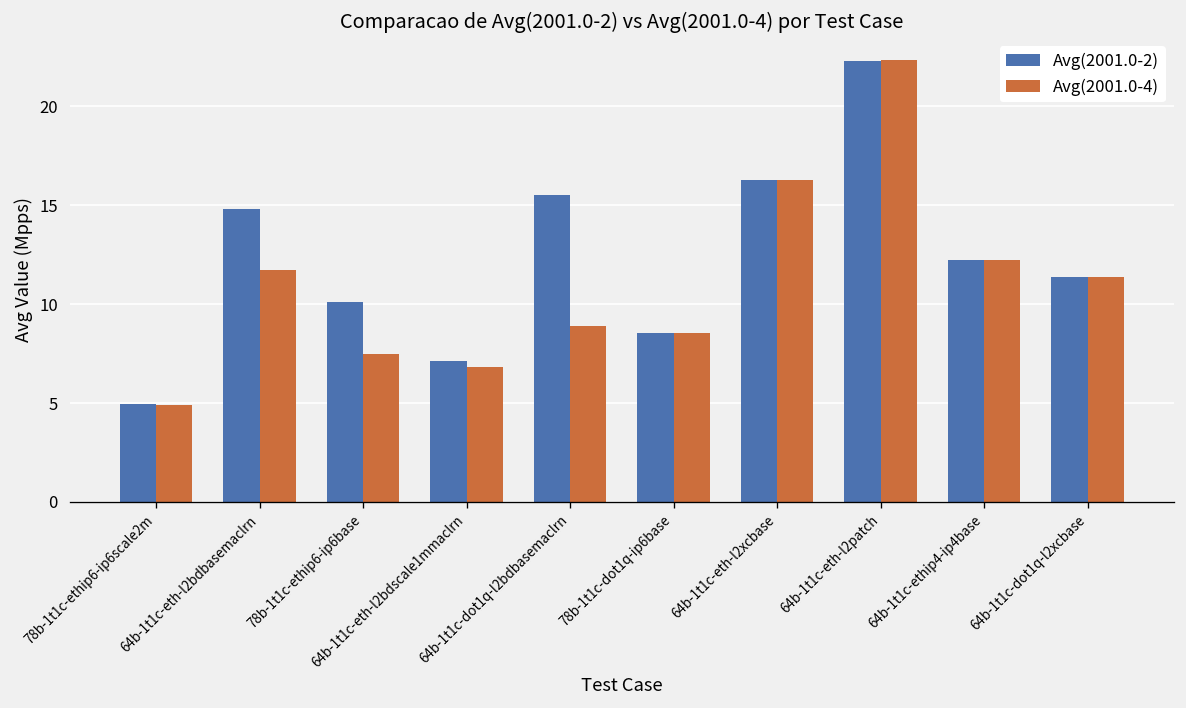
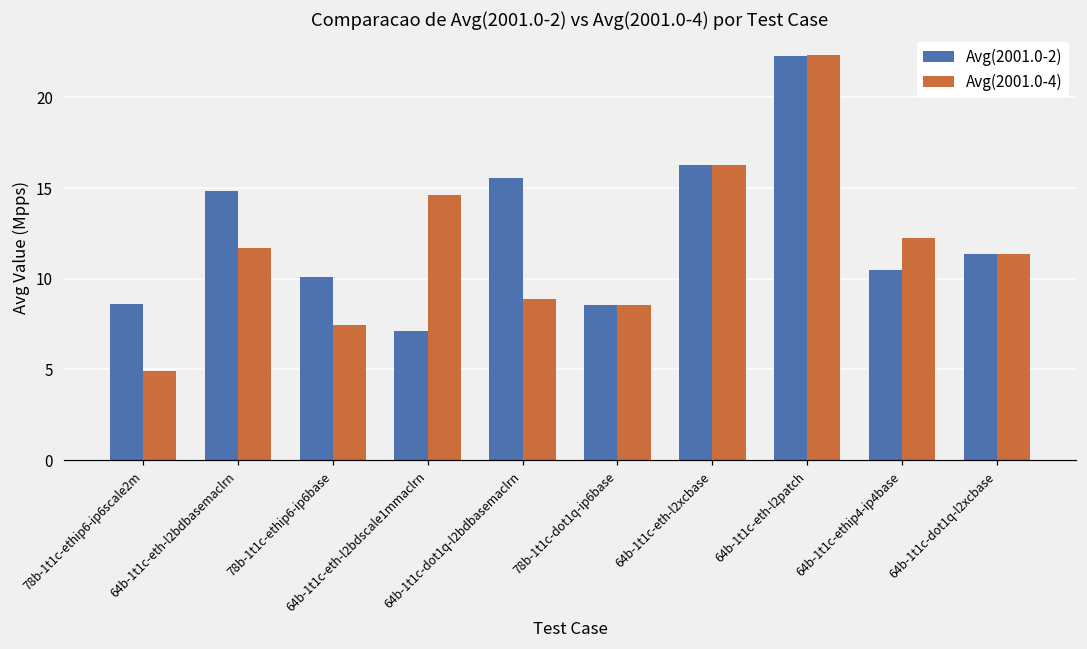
Avg(2001.0-2), 78b-1t1c-ethip6-ip6scale2m: 5.0 -> 8.6
Avg(2001.0-4), 64b-1t1c-eth-l2bdscale1mmaclrn: 6.8 -> 14.6
Avg(2001.0-2), 64b-1t1c-ethip4-ip4base: 12.2 -> 10.5
